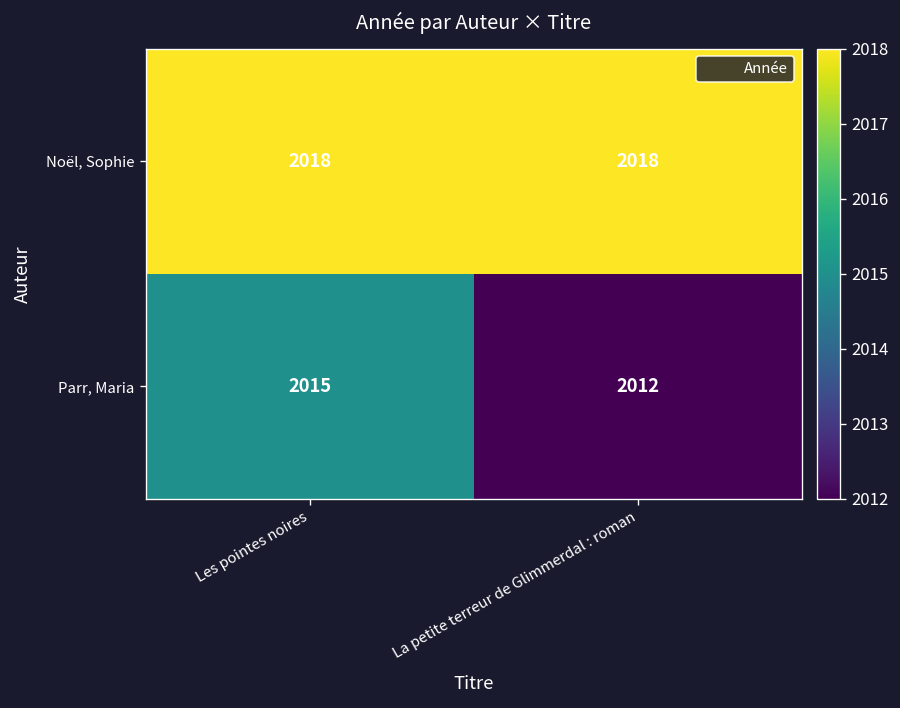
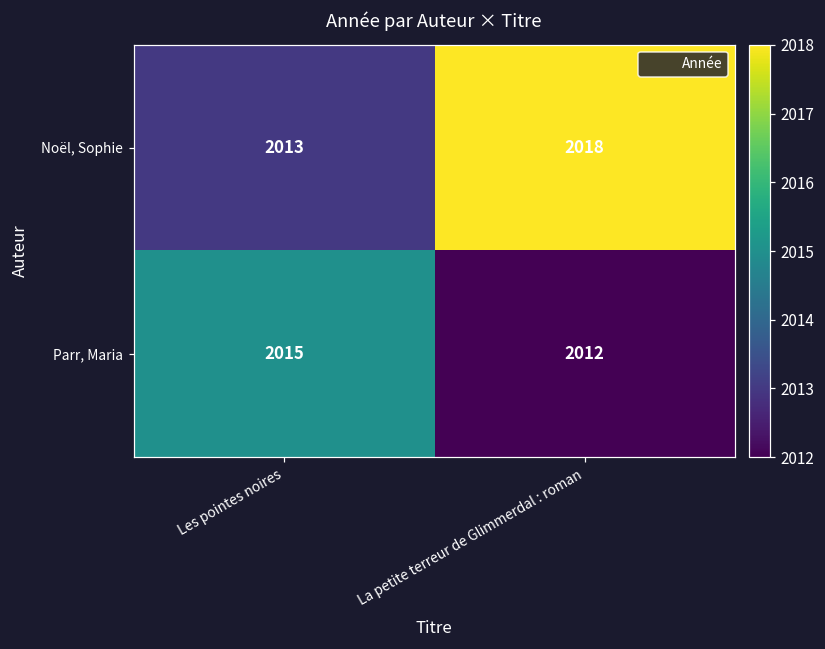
Noël, Sophie, Les pointes noires: 2018 -> 2013
